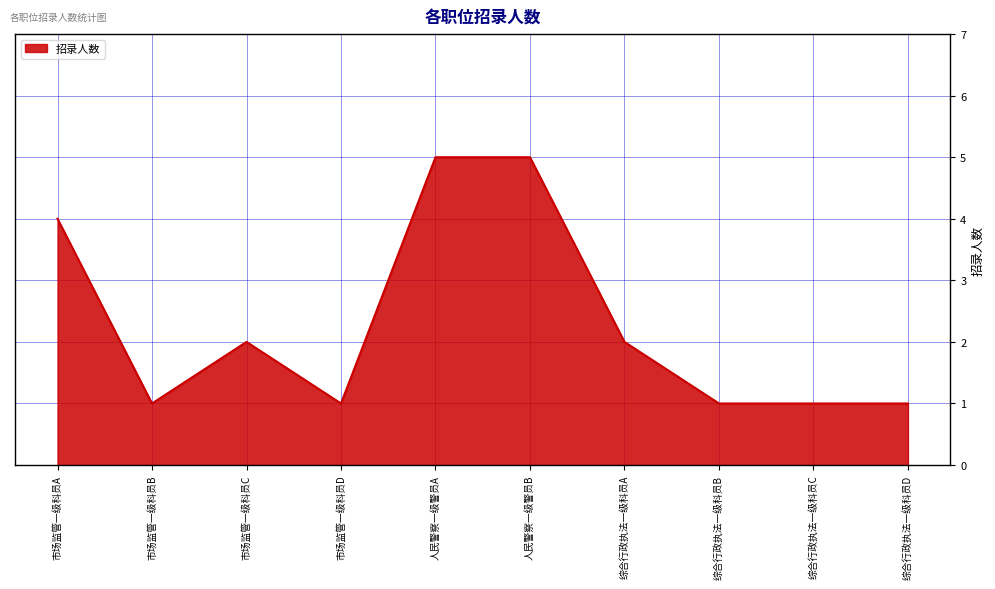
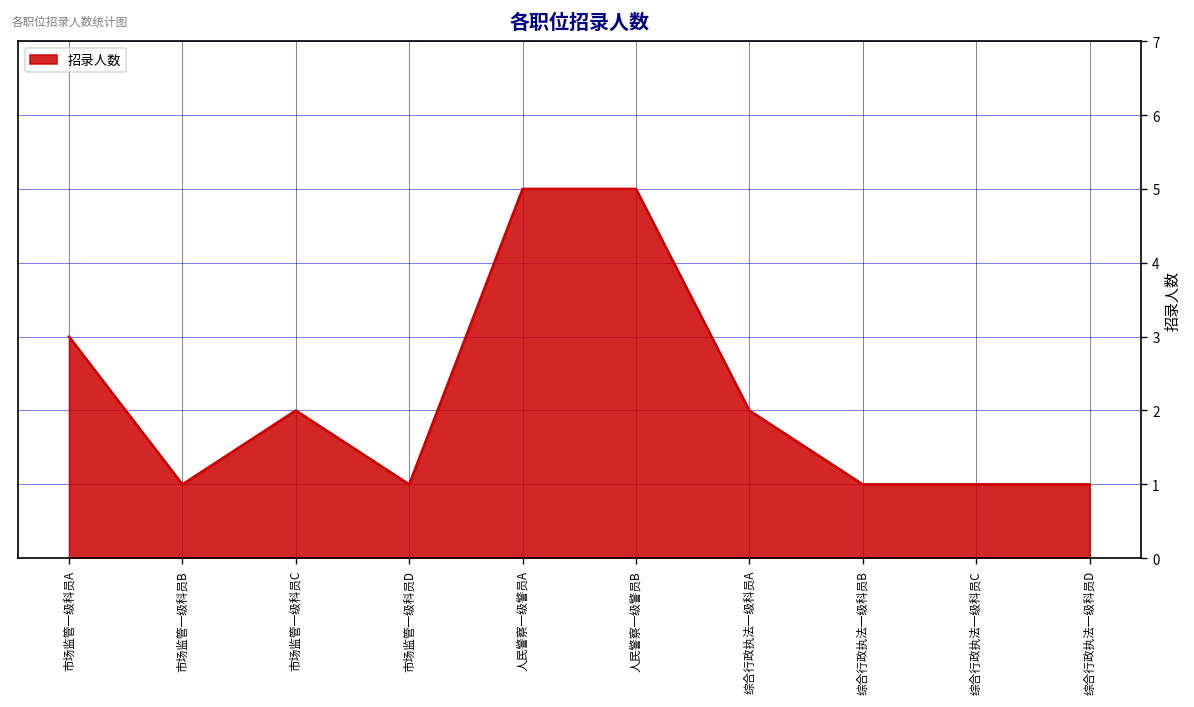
市场监管一级科员A: 4 -> 3
